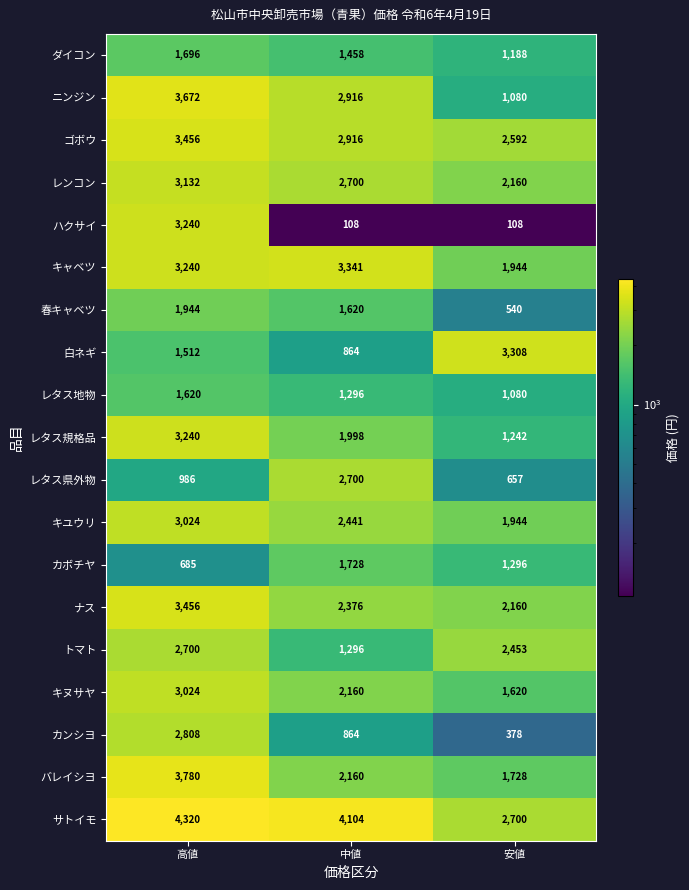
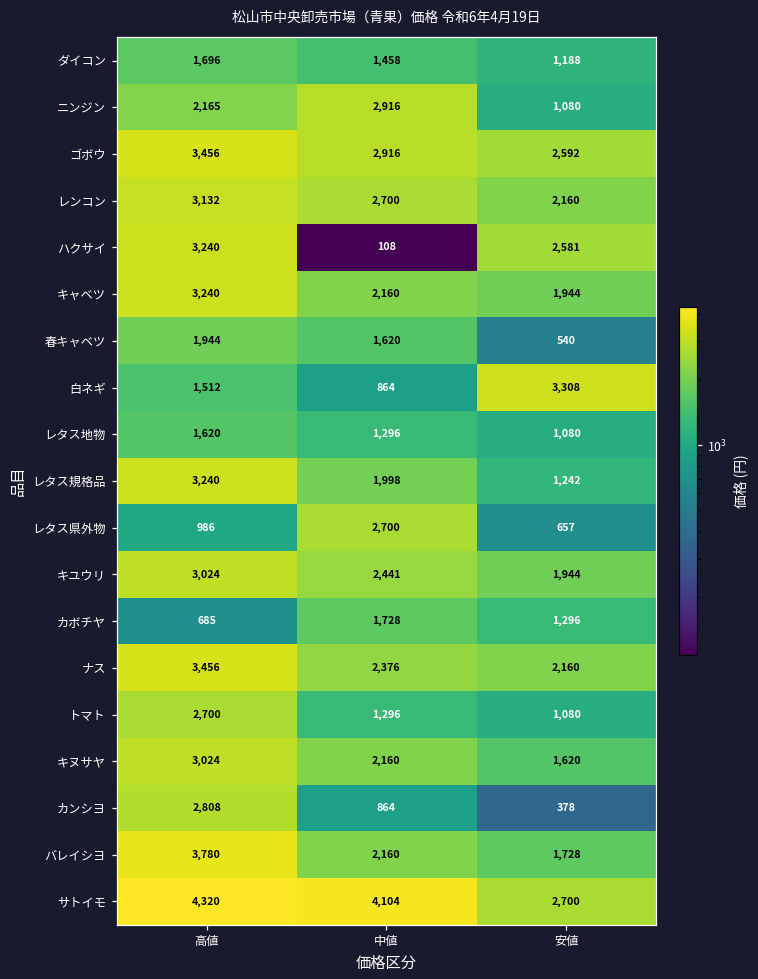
ニンジン, 高値: 3,672 -> 2,165
ハクサイ, 安値: 108 -> 2,581
キャベツ, 中値: 3,341 -> 2,160
トマト, 安値: 2,453 -> 1,080
